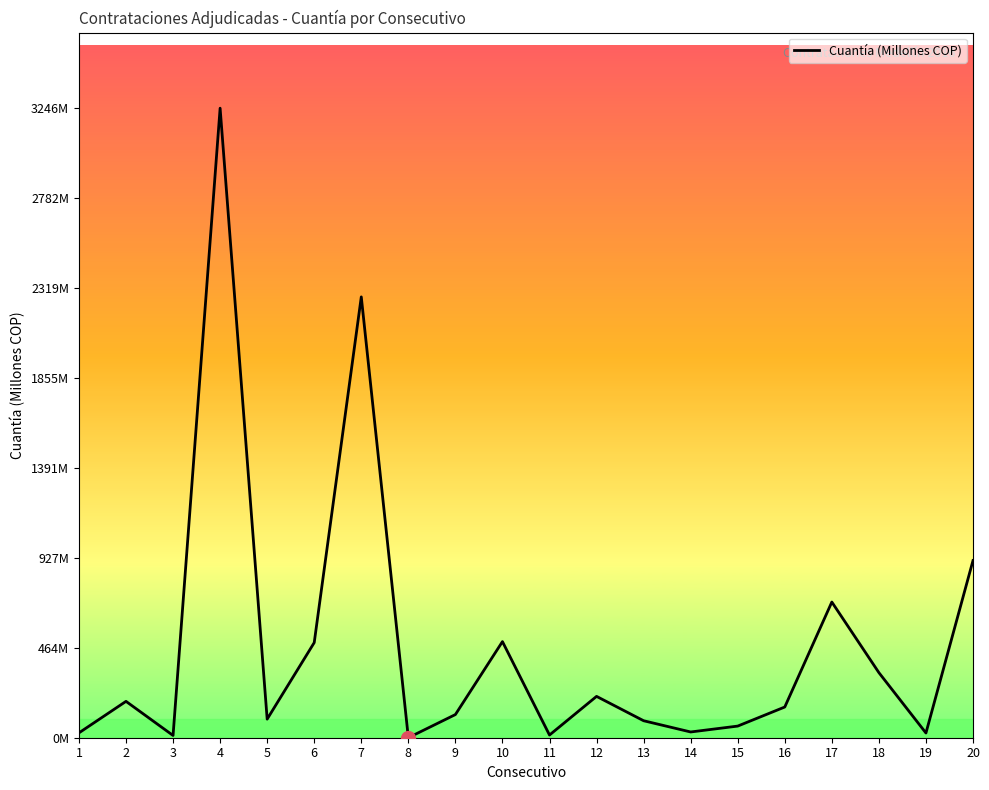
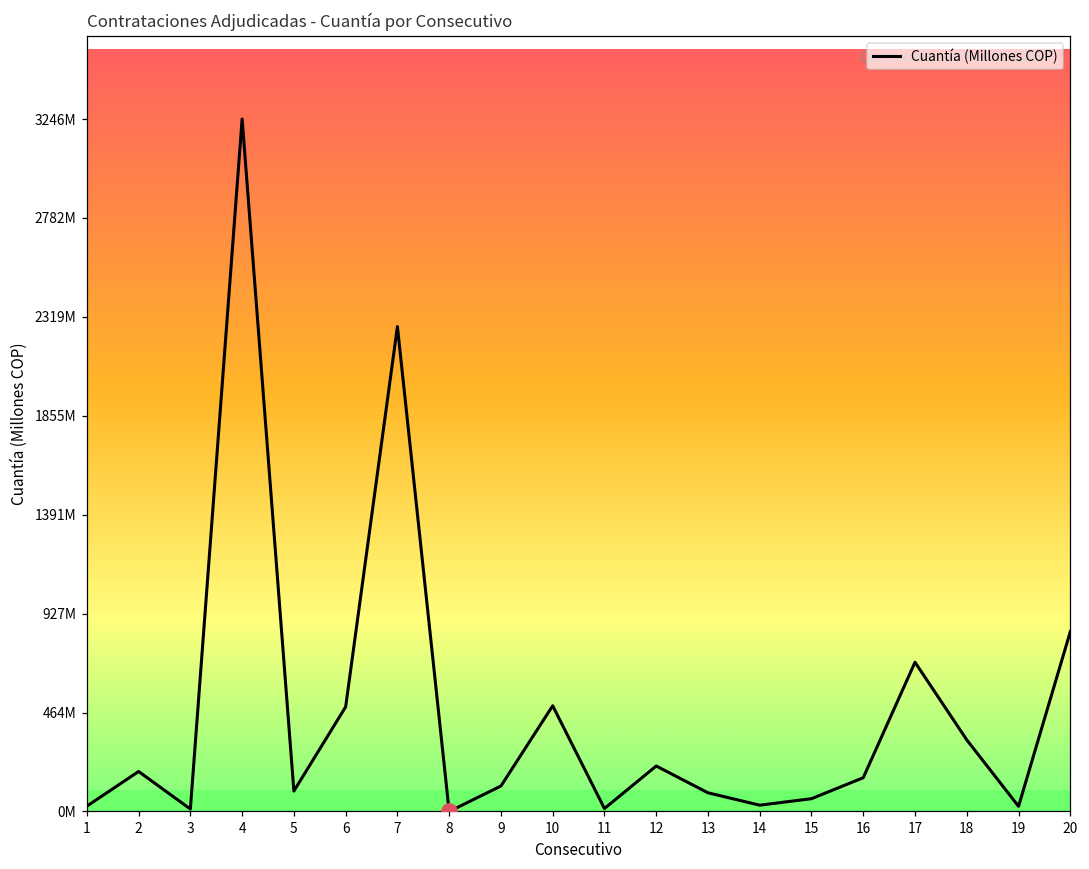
Cuantía (Millones COP), 20: 910000000 -> 840000000
